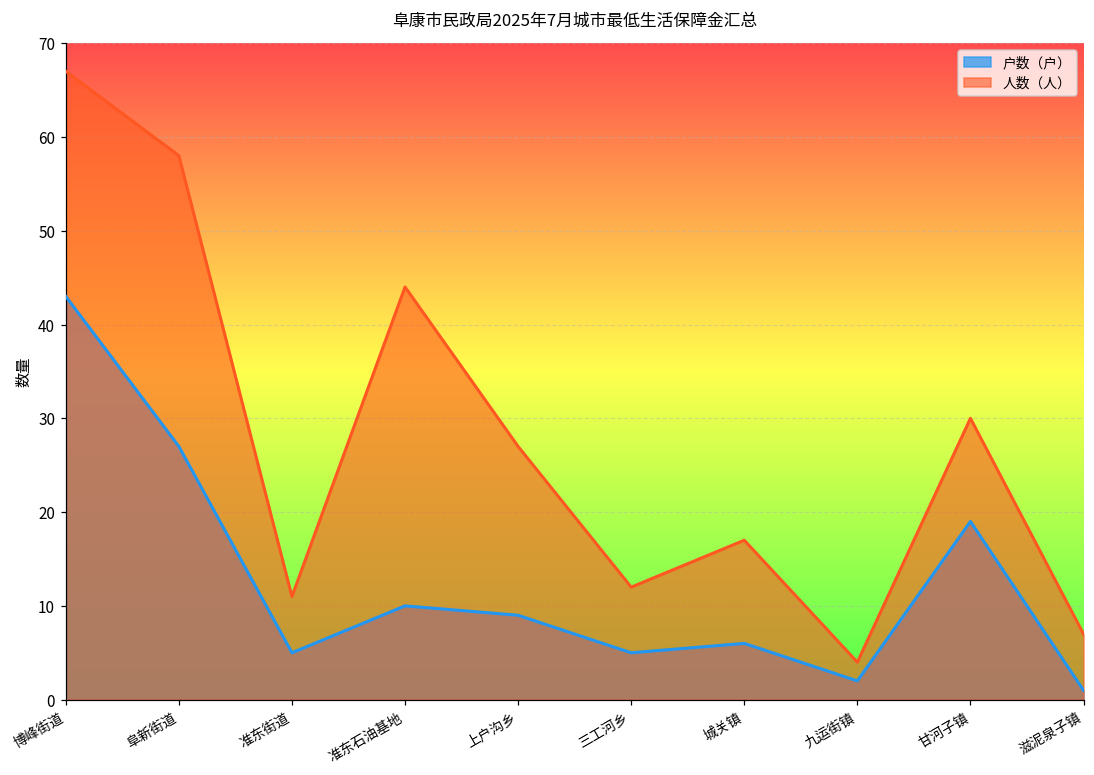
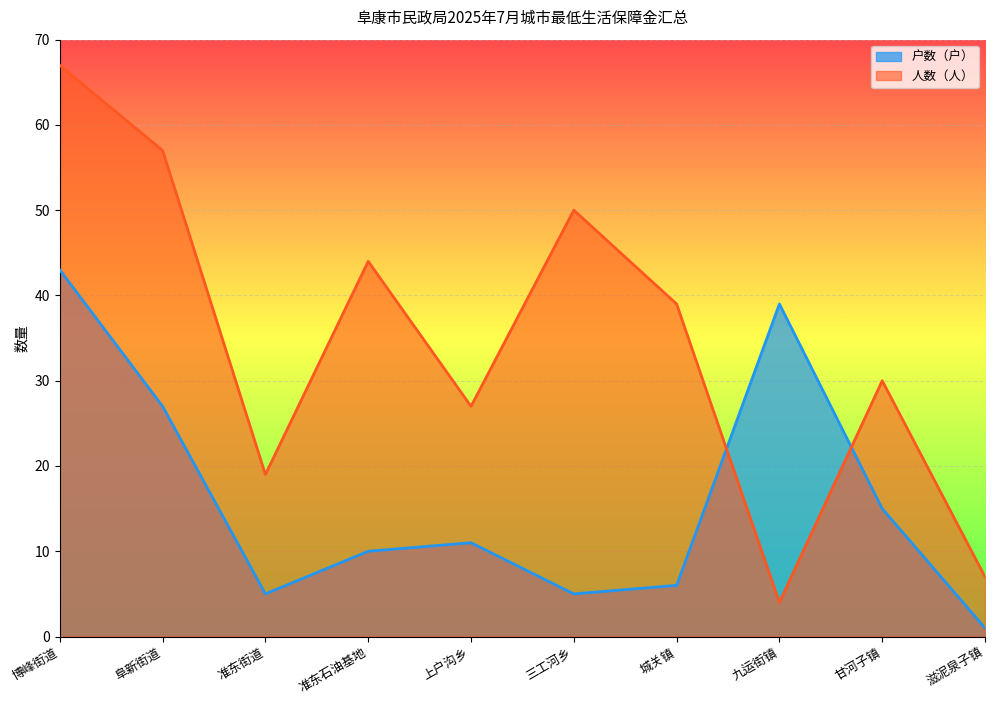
人数（人）, 阜新街道: 58 -> 57
人数（人）, 准东街道: 11 -> 19
户数（户）, 上户沟乡: 9 -> 11
人数（人）, 三工河乡: 12 -> 50
人数（人）, 城关镇: 17 -> 39
户数（户）, 九运街镇: 2 -> 39
户数（户）, 甘河子镇: 19 -> 15
